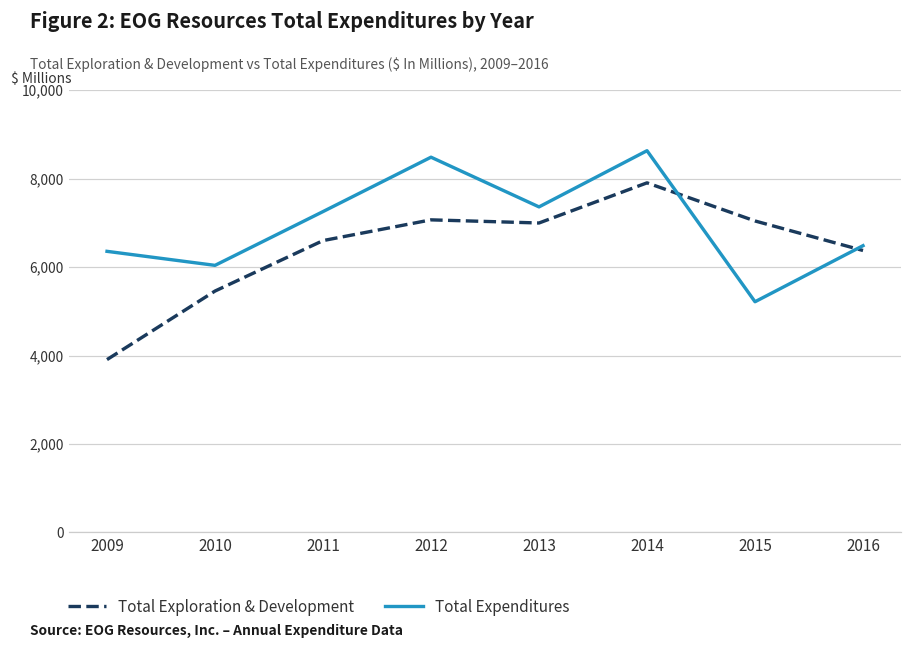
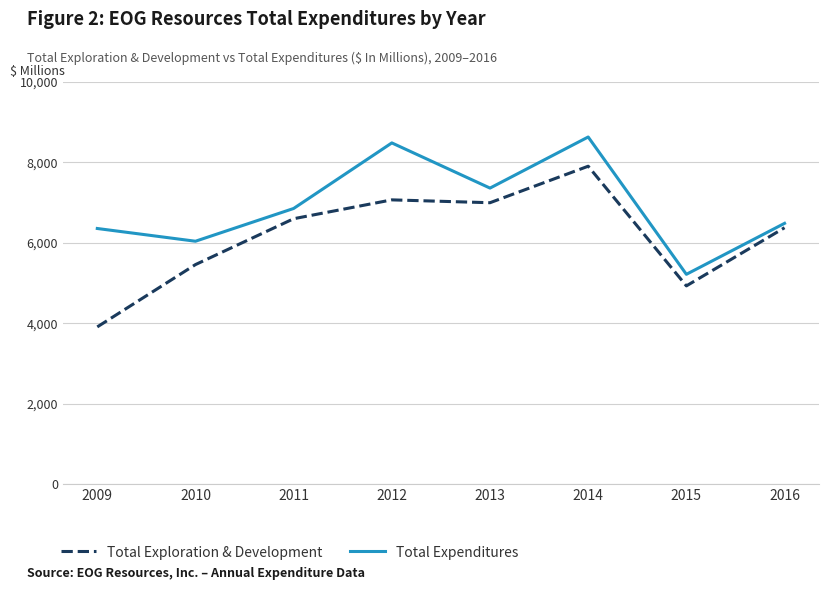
Total Expenditures, 2011: 7,300 -> 6,900
Total Exploration & Development, 2015: 7,000 -> 4,900
